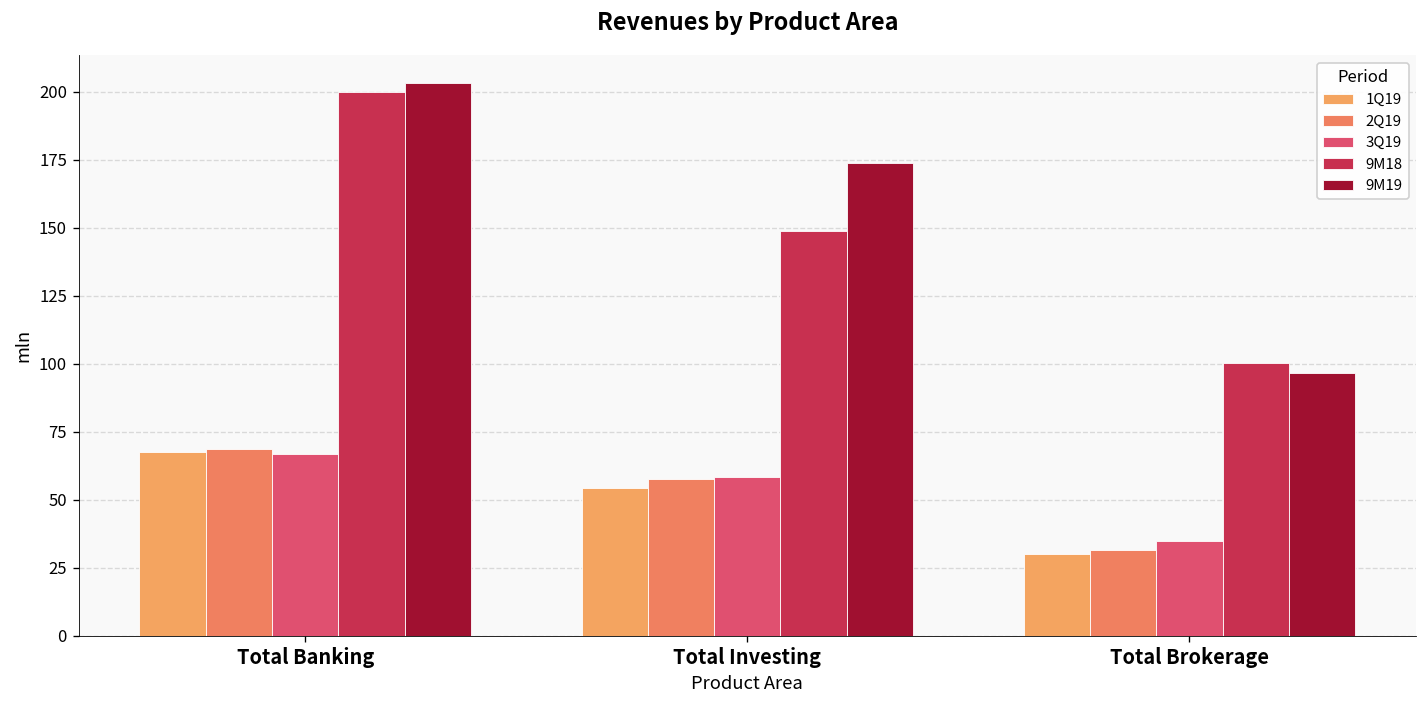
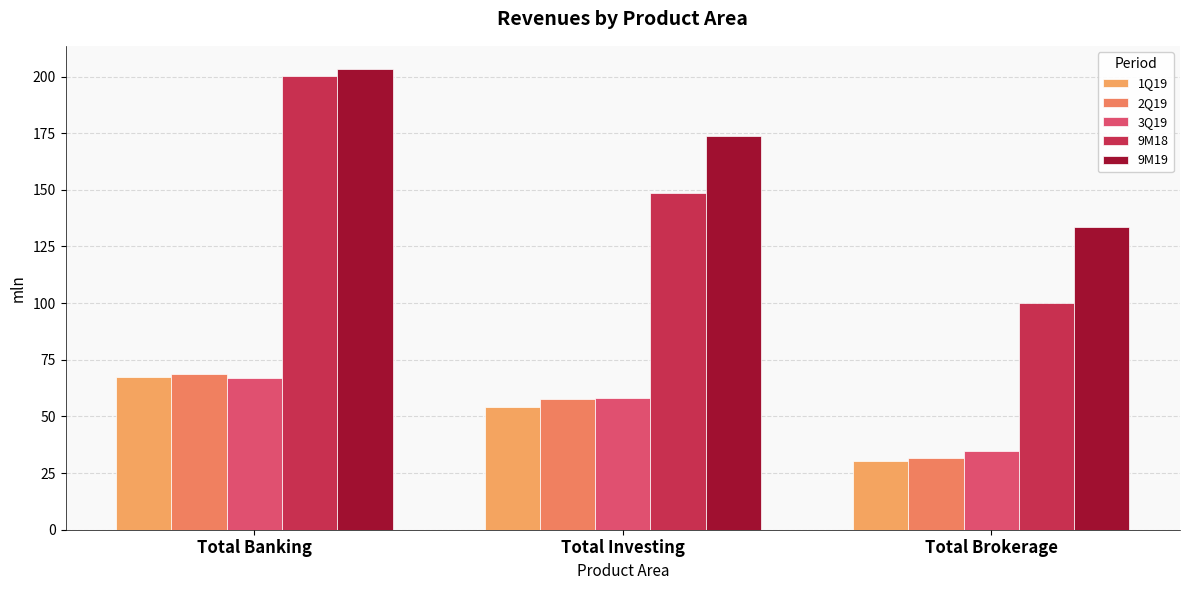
9M19, Total Brokerage: 97 -> 133
